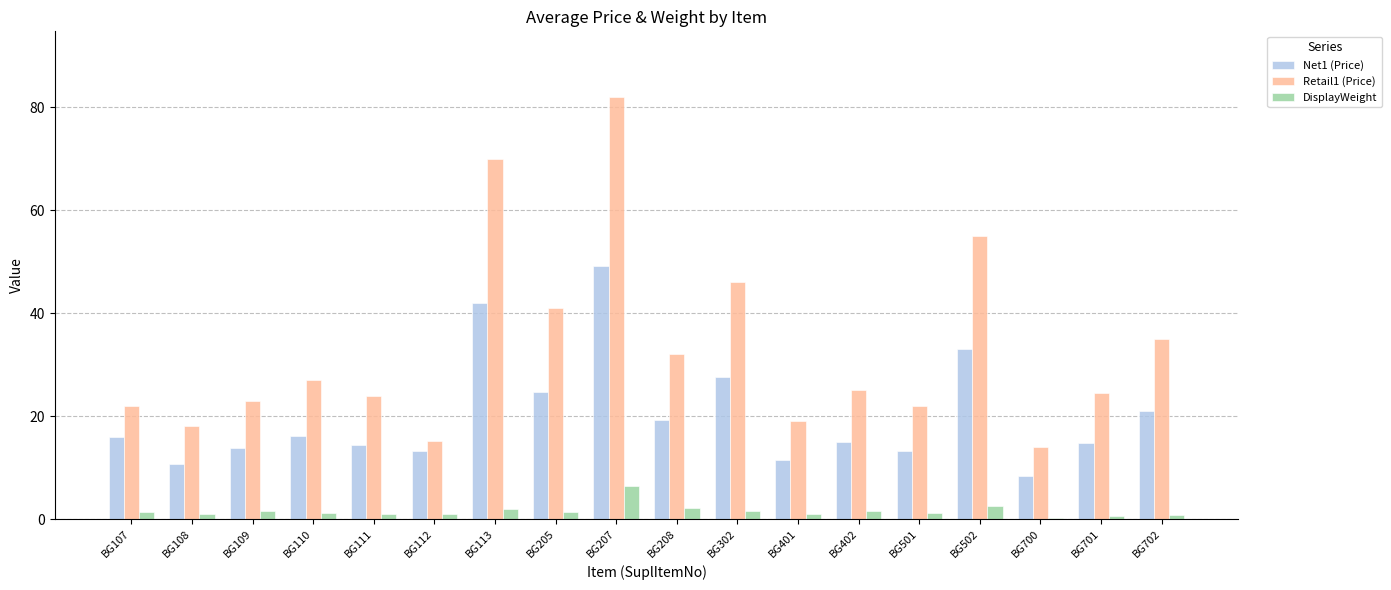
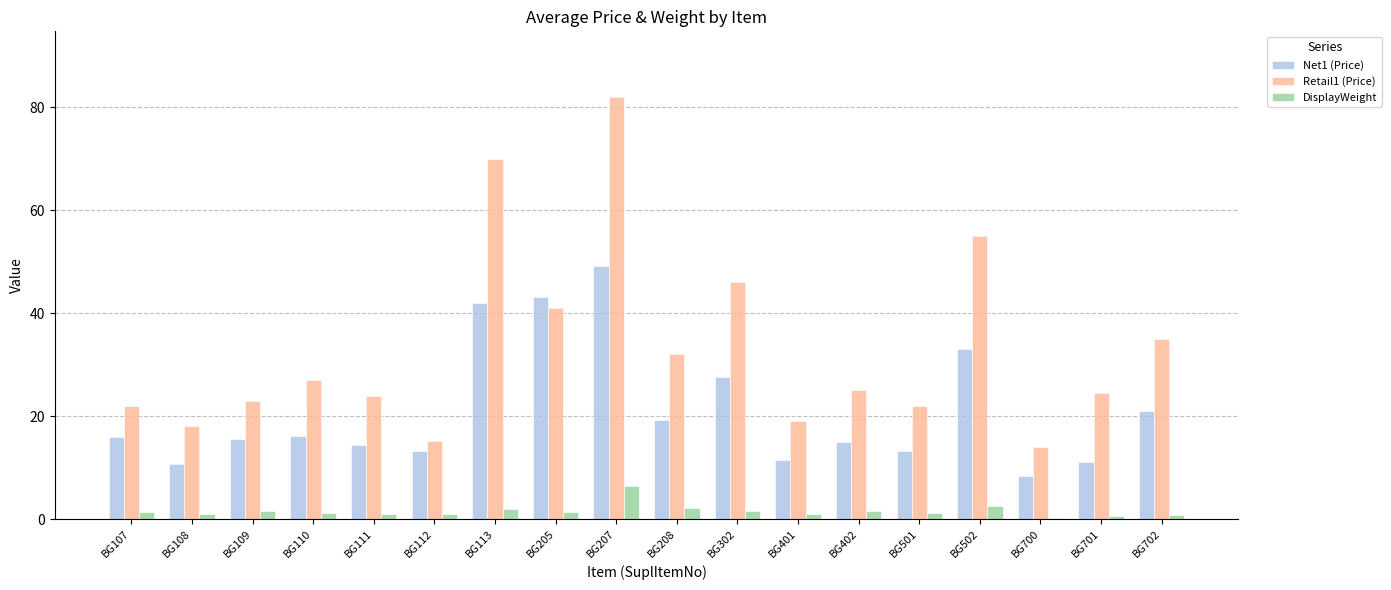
Net1 (Price), BG109: 14 -> 16
Net1 (Price), BG205: 25 -> 43
Net1 (Price), BG701: 15 -> 11
